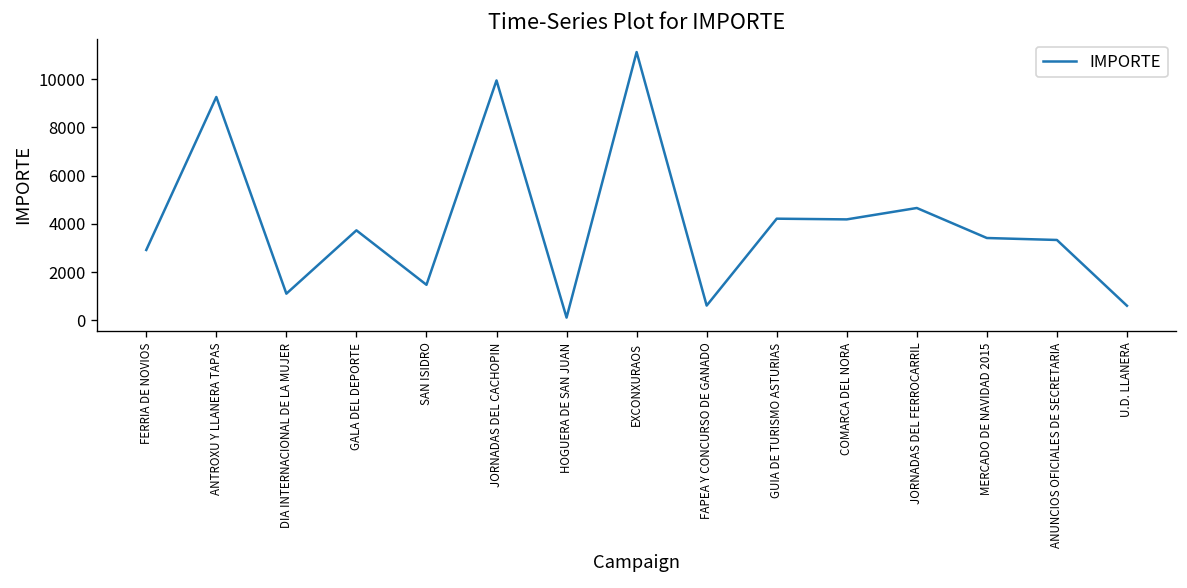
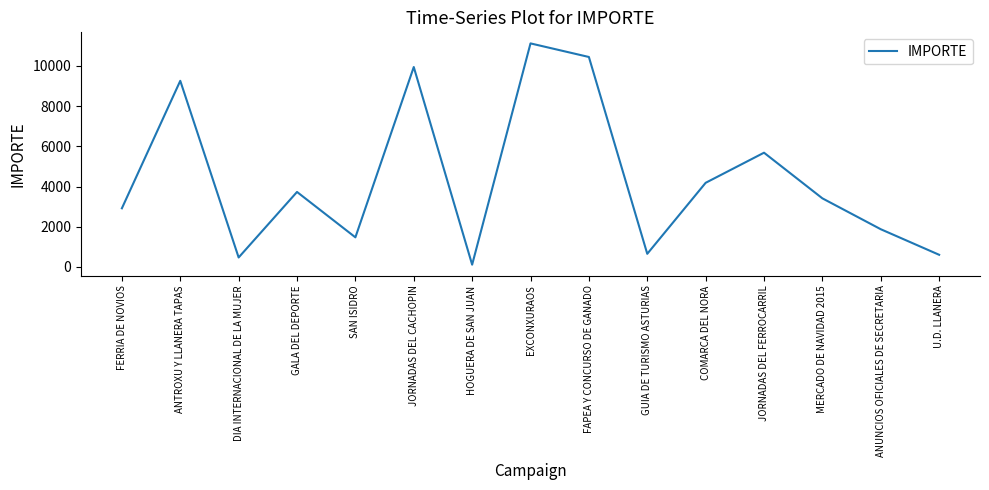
DIA INTERNACIONAL DE LA MUJER: 1100 -> 500
FAPEA Y CONCURSO DE GANADO: 600 -> 10400
GUIA DE TURISMO ASTURIAS: 4200 -> 700
JORNADAS DEL FERROCARRIL: 4700 -> 5700
ANUNCIOS OFICIALES DE SECRETARIA: 3300 -> 1900
